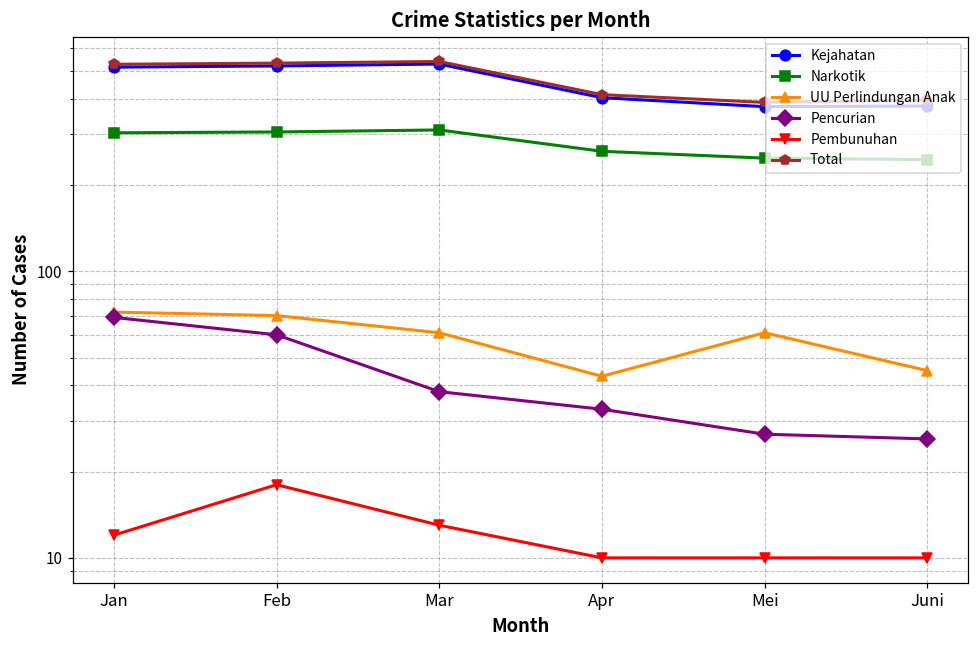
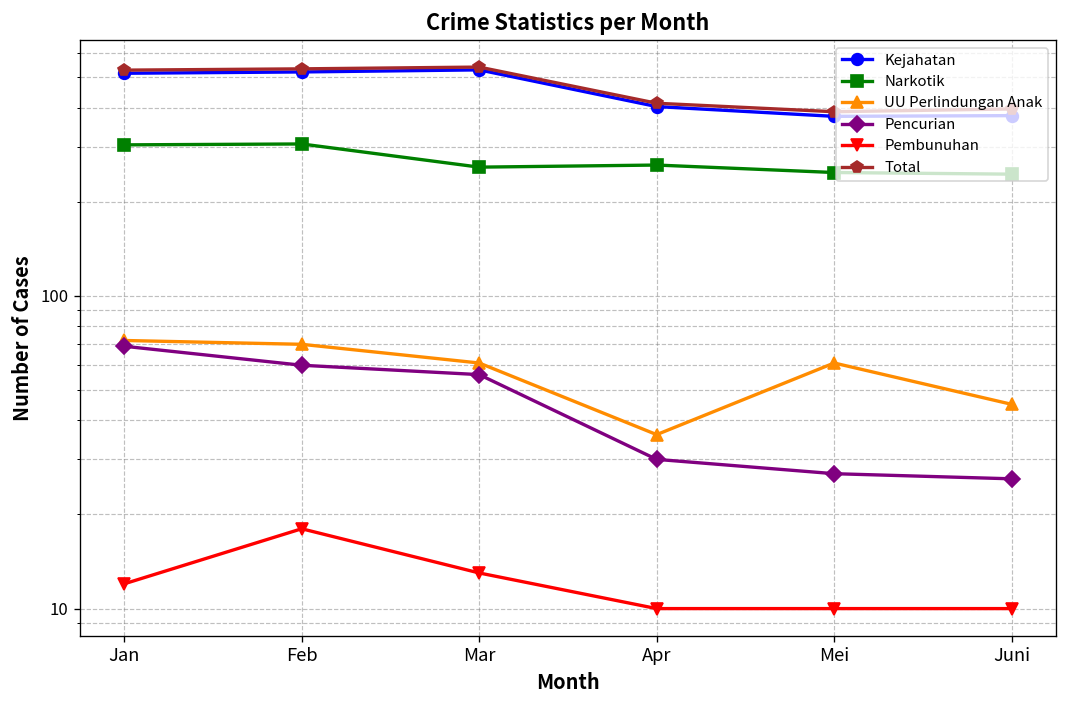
Narkotik, Mar: 310 -> 260
Pencurian, Mar: 38 -> 56
UU Perlindungan Anak, Apr: 43 -> 36
Pencurian, Apr: 33 -> 30
